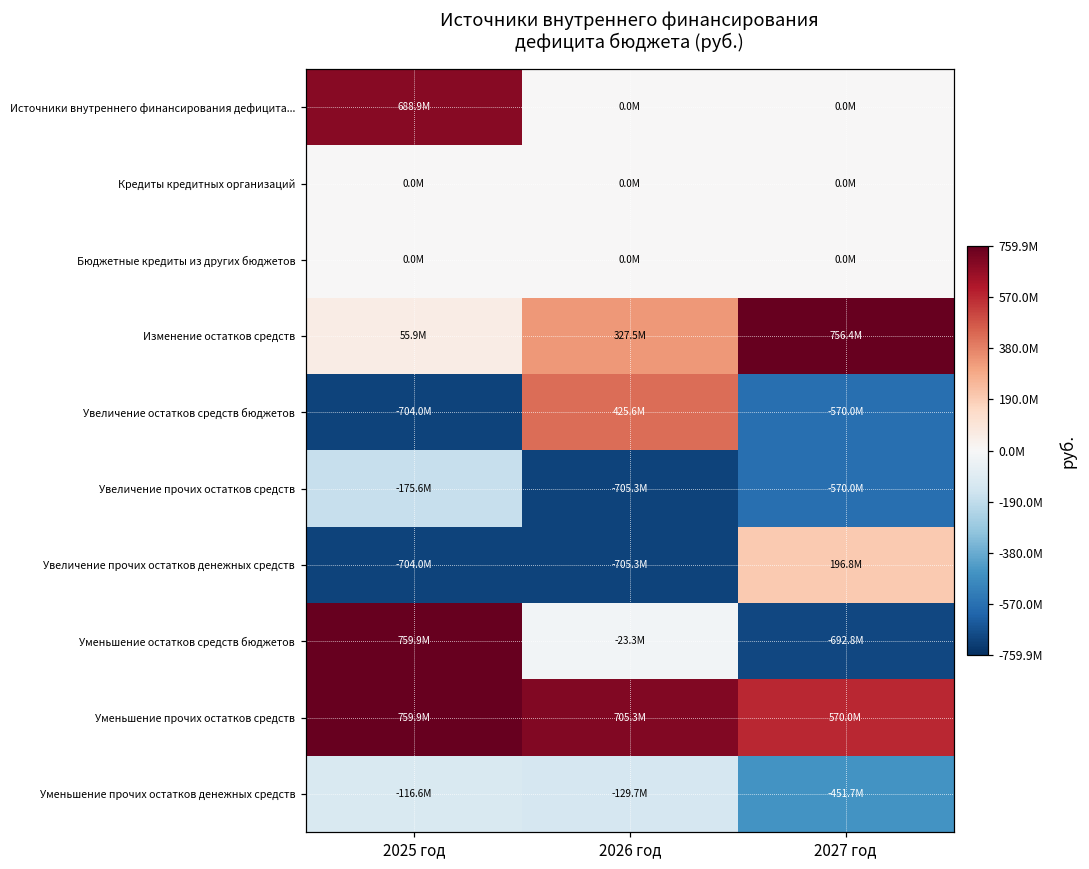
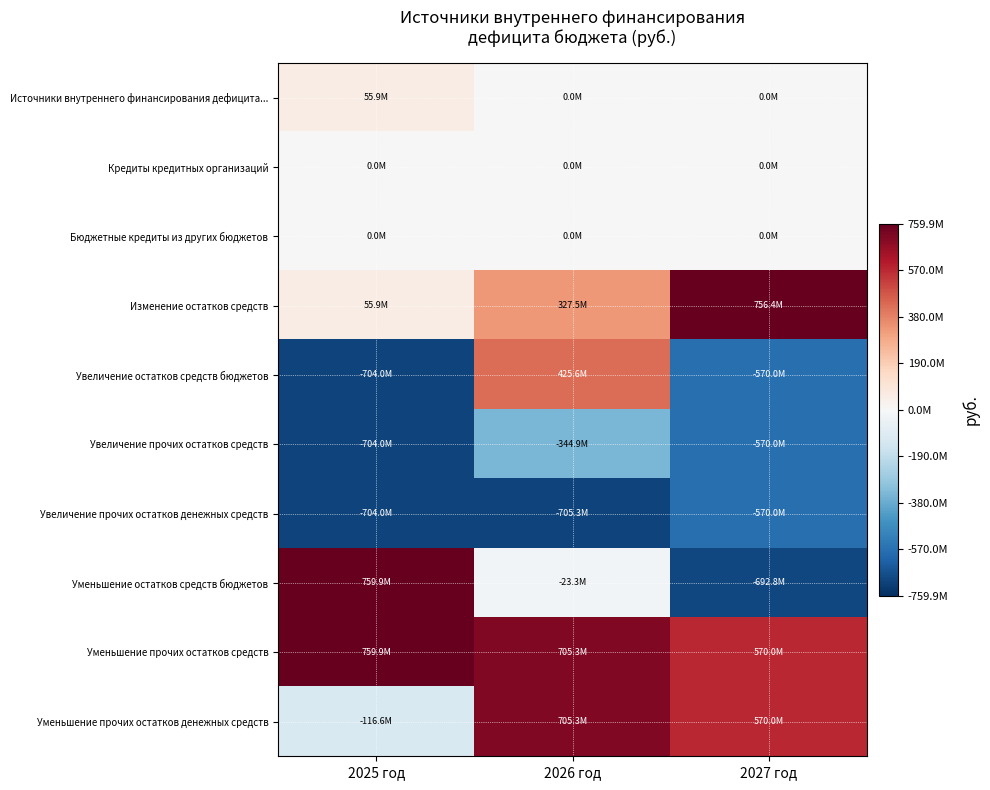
Источники внутреннего финансирования дефицита..., 2025 год: 688.9M -> 55.9M
Увеличение прочих остатков средств, 2025 год: -175.6M -> -704.0M
Увеличение прочих остатков средств, 2026 год: -705.3M -> -344.9M
Увеличение прочих остатков денежных средств, 2027 год: 196.8M -> -570.0M
Уменьшение прочих остатков денежных средств, 2026 год: -129.7M -> 705.3M
Уменьшение прочих остатков денежных средств, 2027 год: -451.7M -> 570.0M
